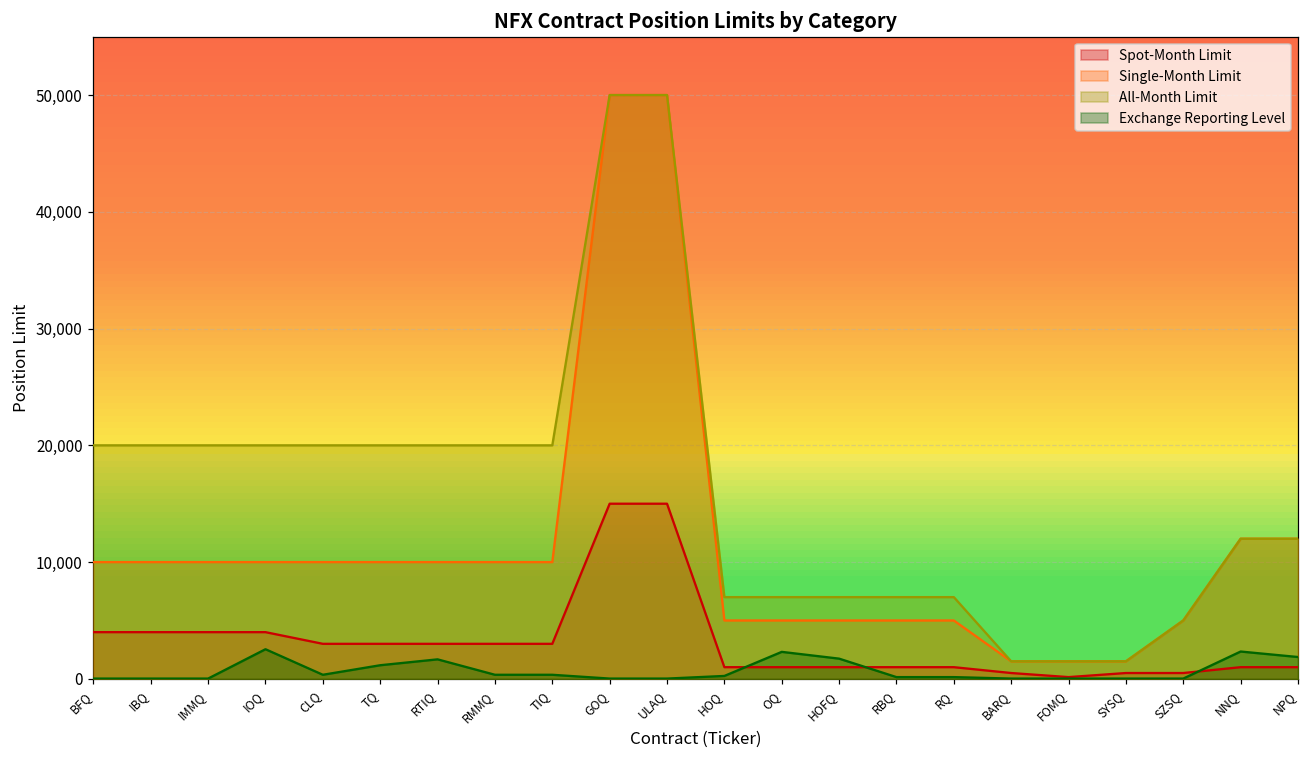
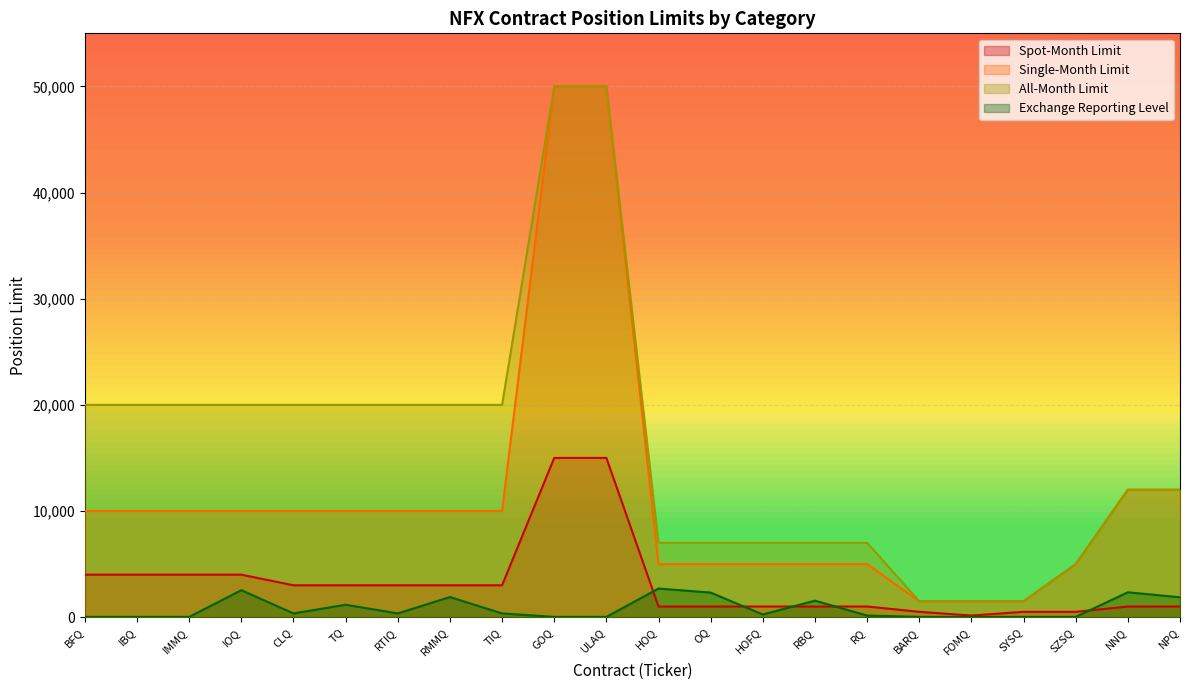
Exchange Reporting Level, RTIQ: 1,700 -> 400
Exchange Reporting Level, RMMQ: 400 -> 1,900
Exchange Reporting Level, HOQ: 300 -> 2,700
Exchange Reporting Level, HOFQ: 1,700 -> 300
Exchange Reporting Level, RBQ: 200 -> 1,600
